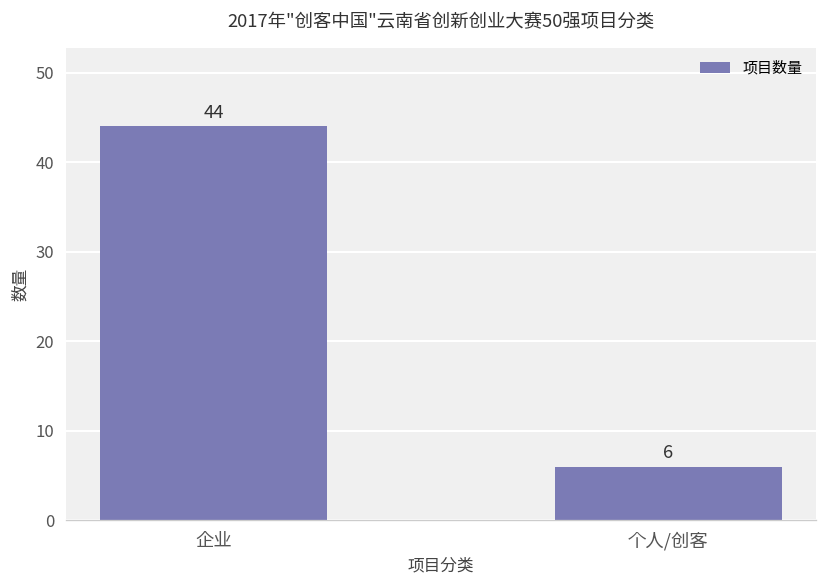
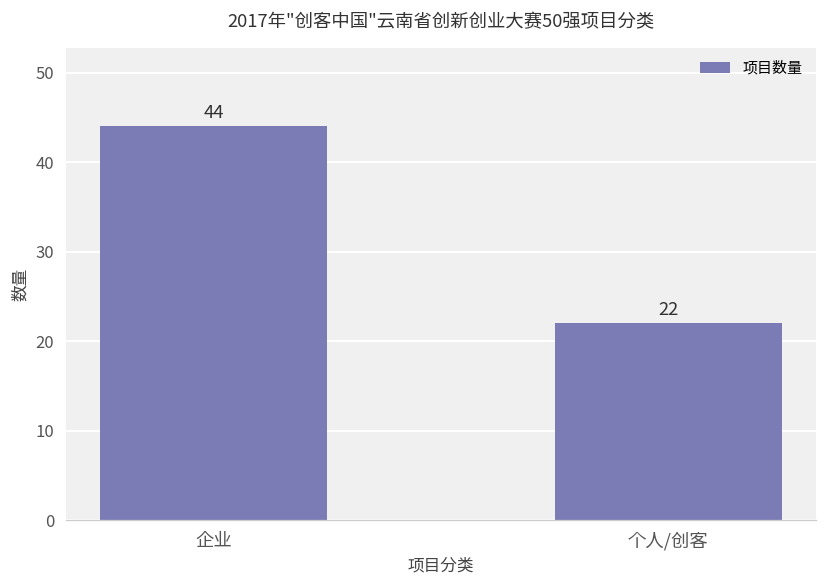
个人/创客: 6 -> 22
